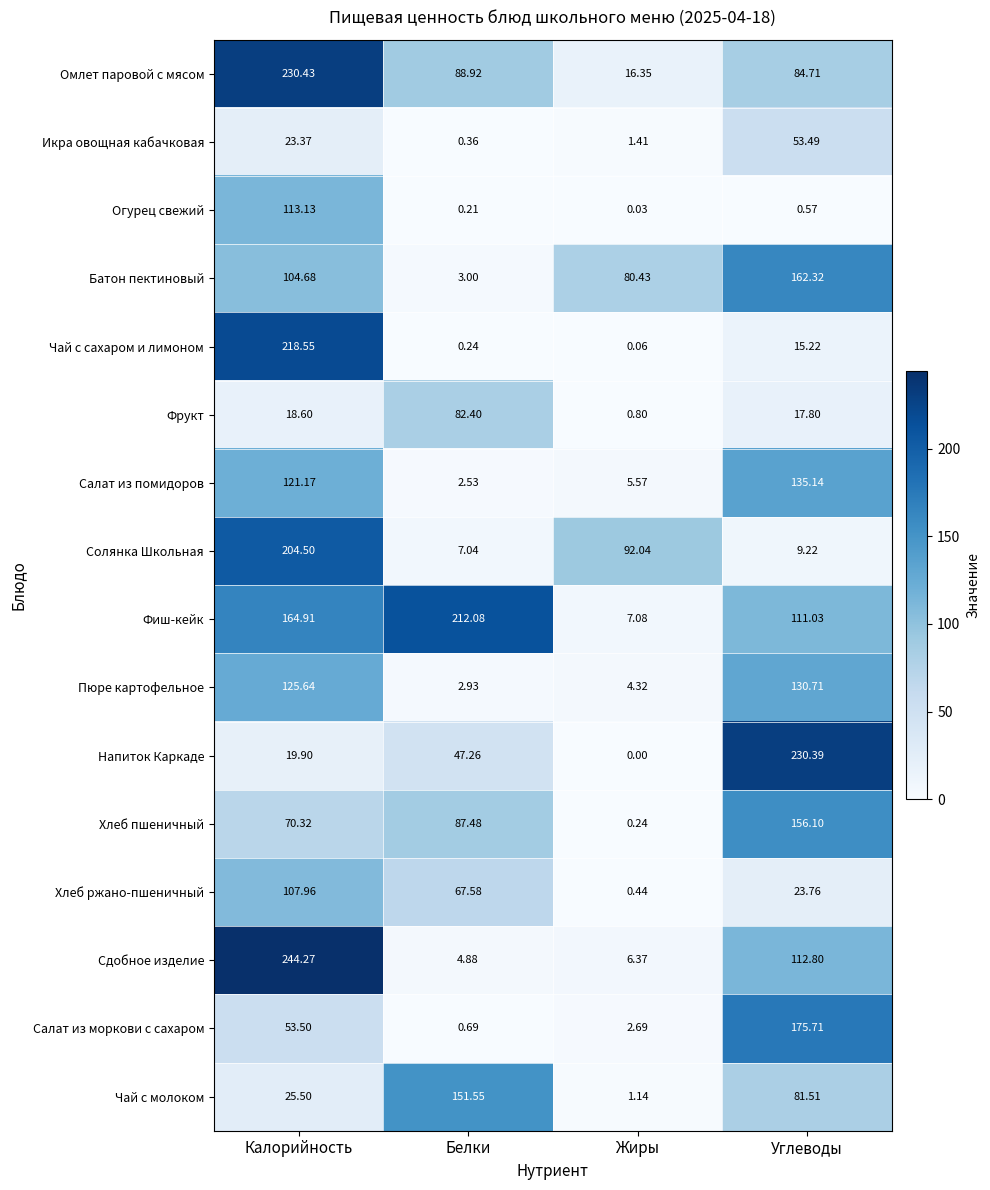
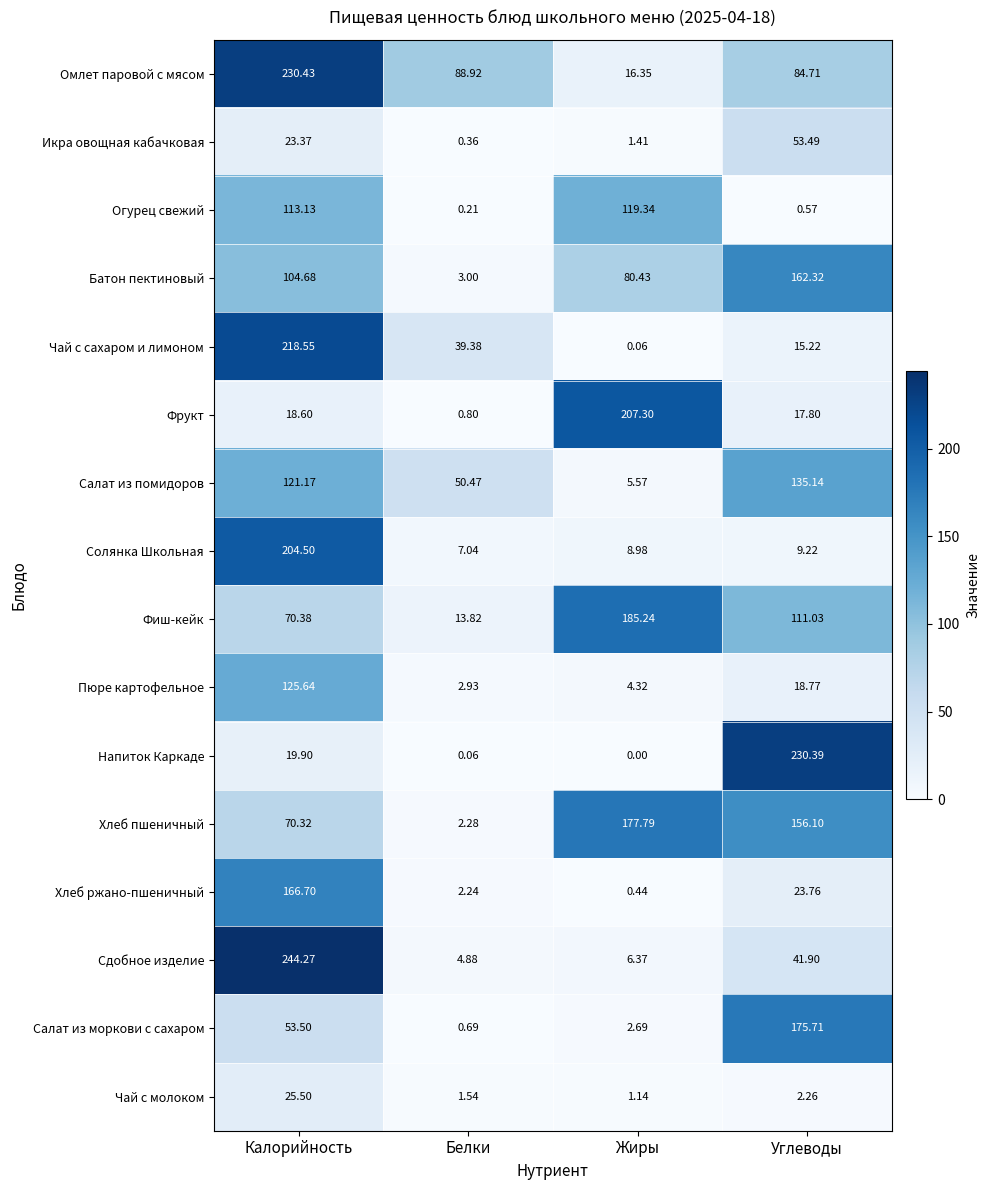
Огурец свежий, Жиры: 0.03 -> 119.34
Чай с сахаром и лимоном, Белки: 0.24 -> 39.38
Фрукт, Белки: 82.40 -> 0.80
Фрукт, Жиры: 0.80 -> 207.30
Салат из помидоров, Белки: 2.53 -> 50.47
Солянка Школьная, Жиры: 92.04 -> 8.98
Фиш-кейк, Калорийность: 164.91 -> 70.38
Фиш-кейк, Белки: 212.08 -> 13.82
Фиш-кейк, Жиры: 7.08 -> 185.24
Пюре картофельное, Углеводы: 130.71 -> 18.77
Напиток Каркаде, Белки: 47.26 -> 0.06
Хлеб пшеничный, Белки: 87.48 -> 2.28
Хлеб пшеничный, Жиры: 0.24 -> 177.79
Хлеб ржано-пшеничный, Калорийность: 107.96 -> 166.70
Хлеб ржано-пшеничный, Белки: 67.58 -> 2.24
Сдобное изделие, Углеводы: 112.80 -> 41.90
Чай с молоком, Белки: 151.55 -> 1.54
Чай с молоком, Углеводы: 81.51 -> 2.26
